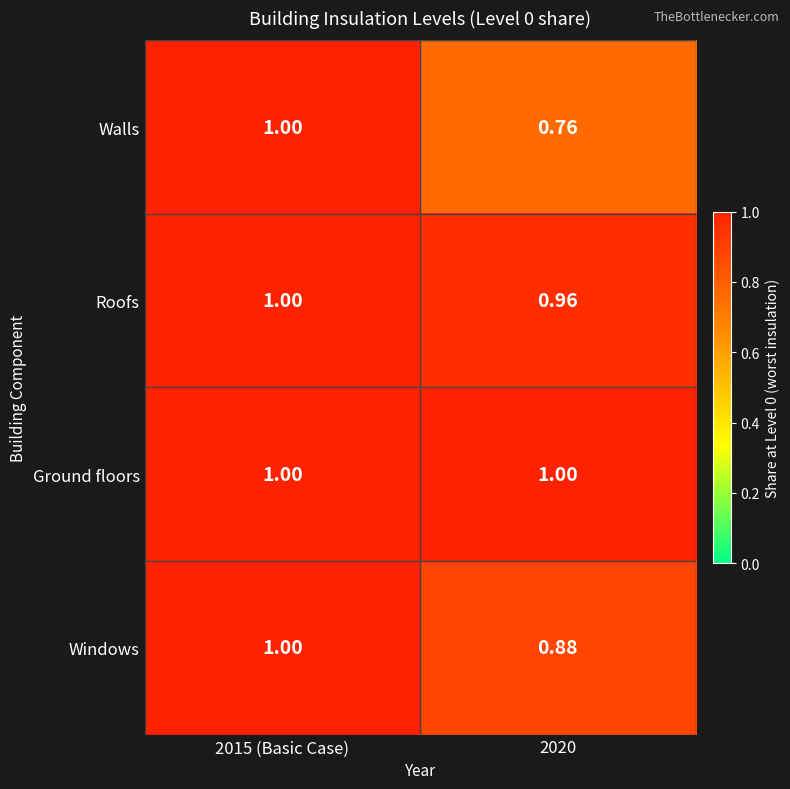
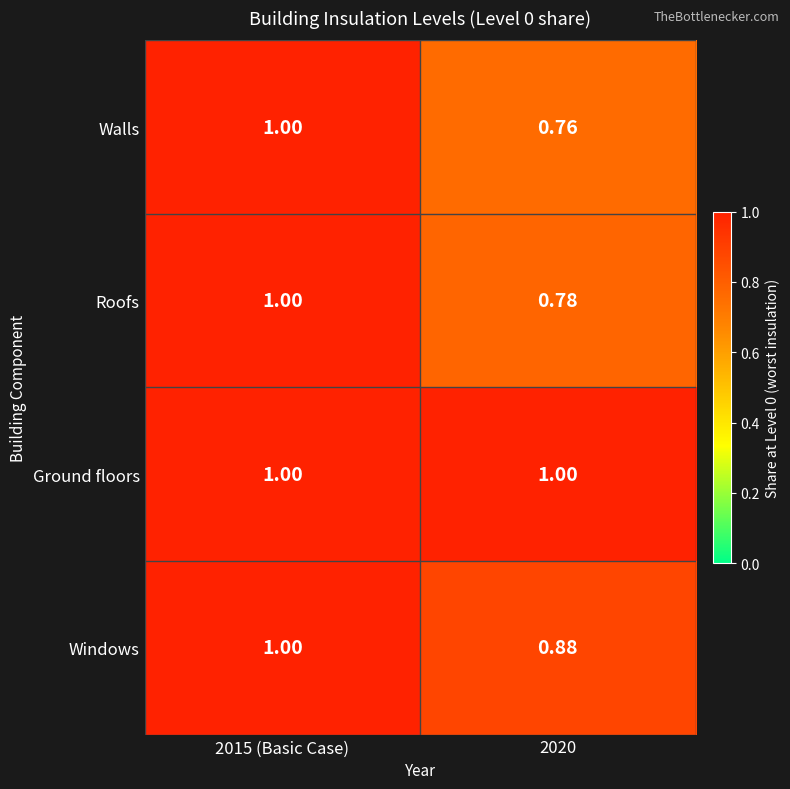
Roofs, 2020: 0.96 -> 0.78
